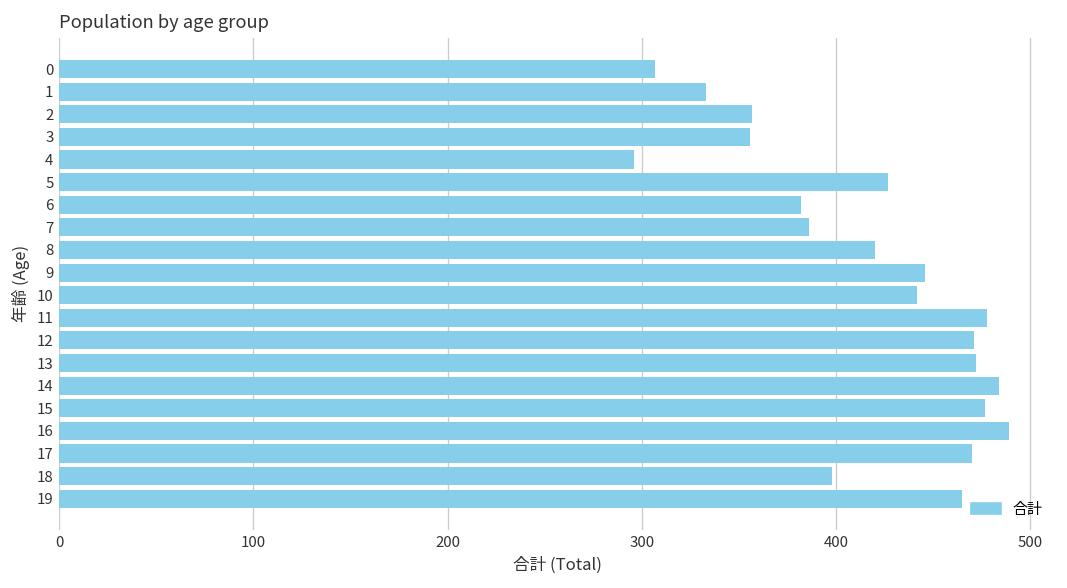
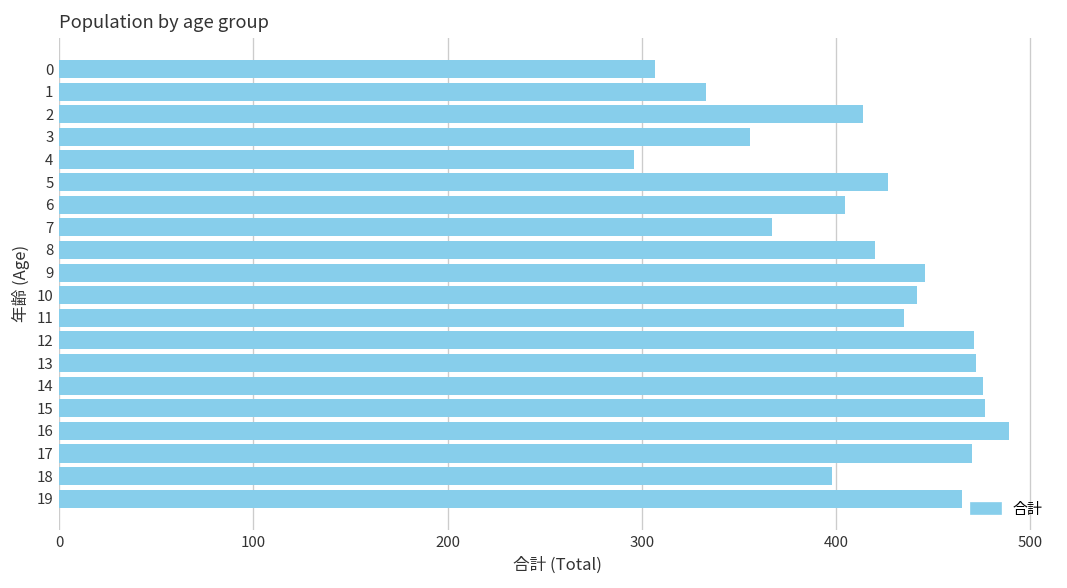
2: 357 -> 414
6: 382 -> 405
7: 386 -> 367
11: 478 -> 435
14: 484 -> 476
